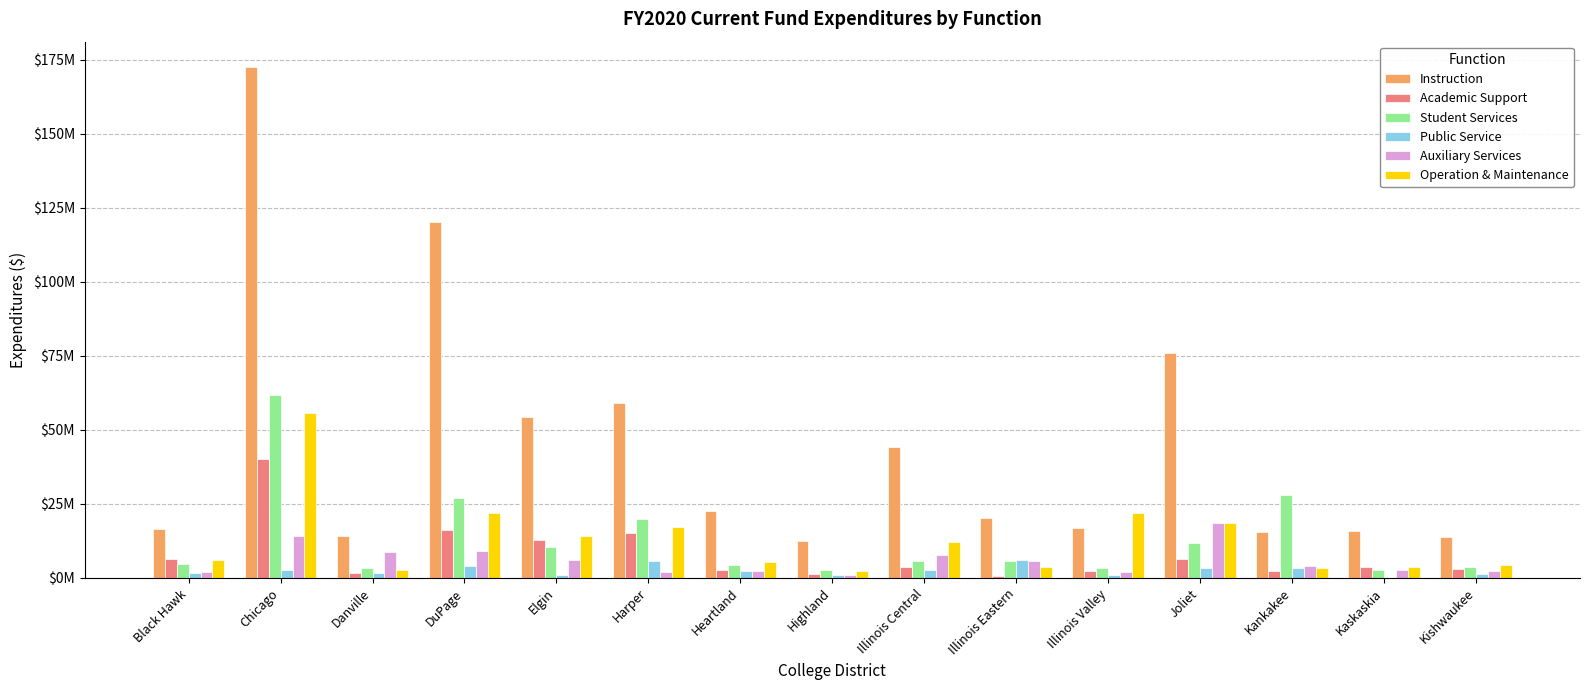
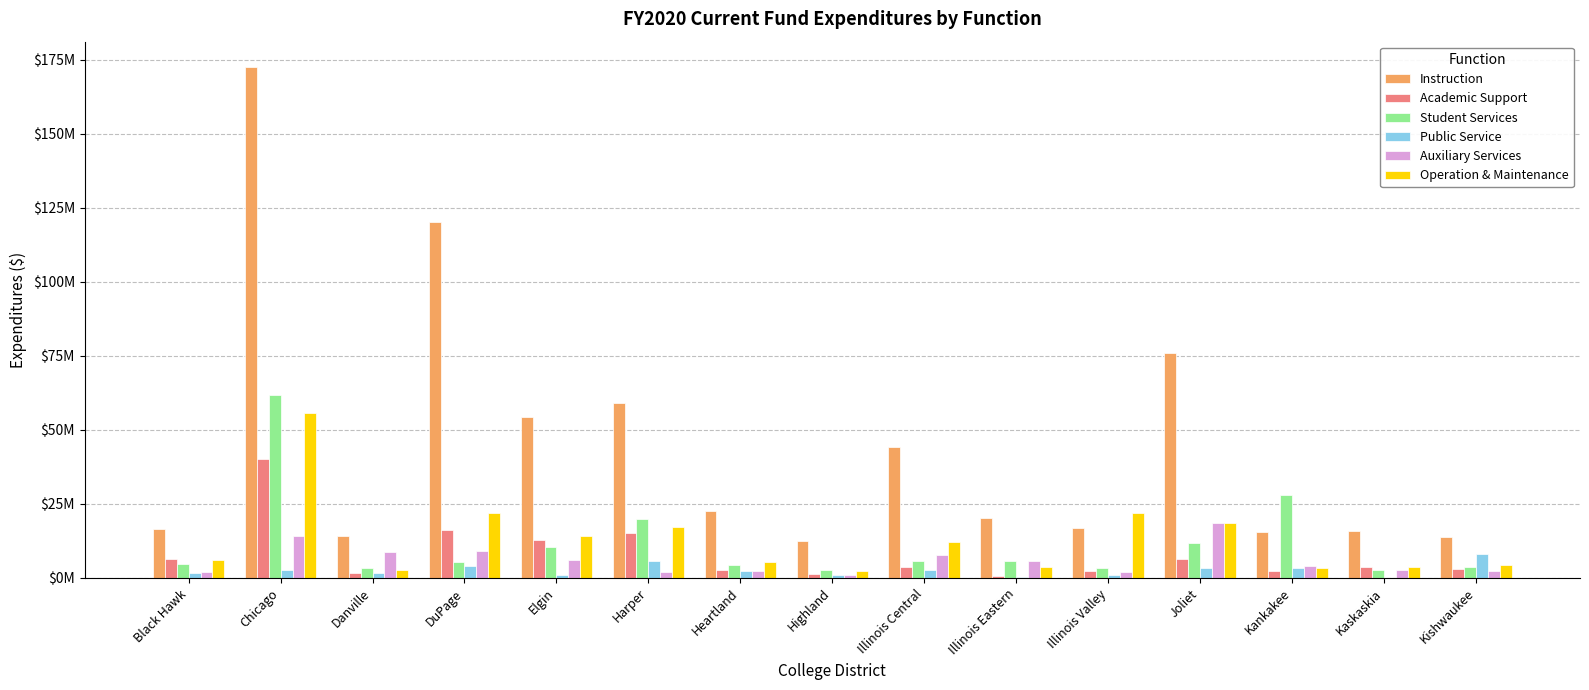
Student Services, DuPage: $27000000 -> $5000000
Public Service, Illinois Eastern: $6000000 -> $0
Public Service, Kishwaukee: $1000000 -> $8000000
